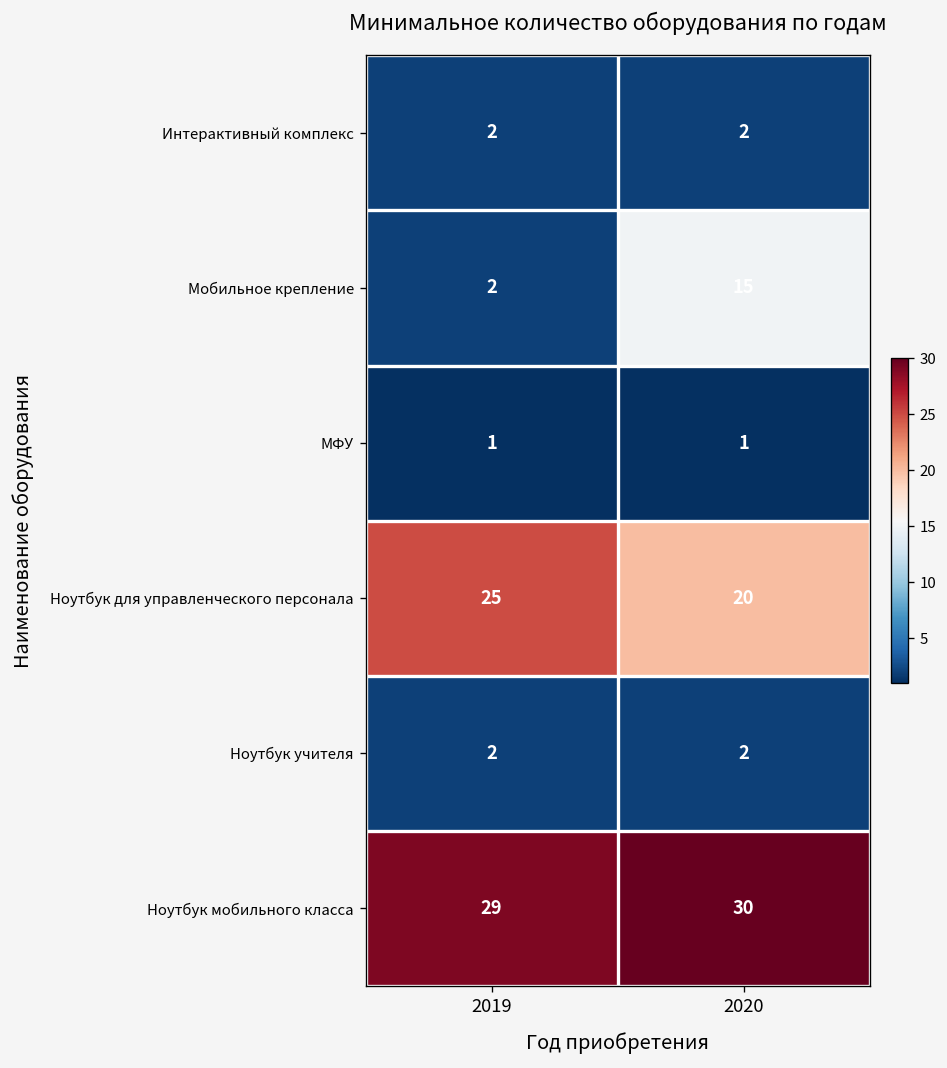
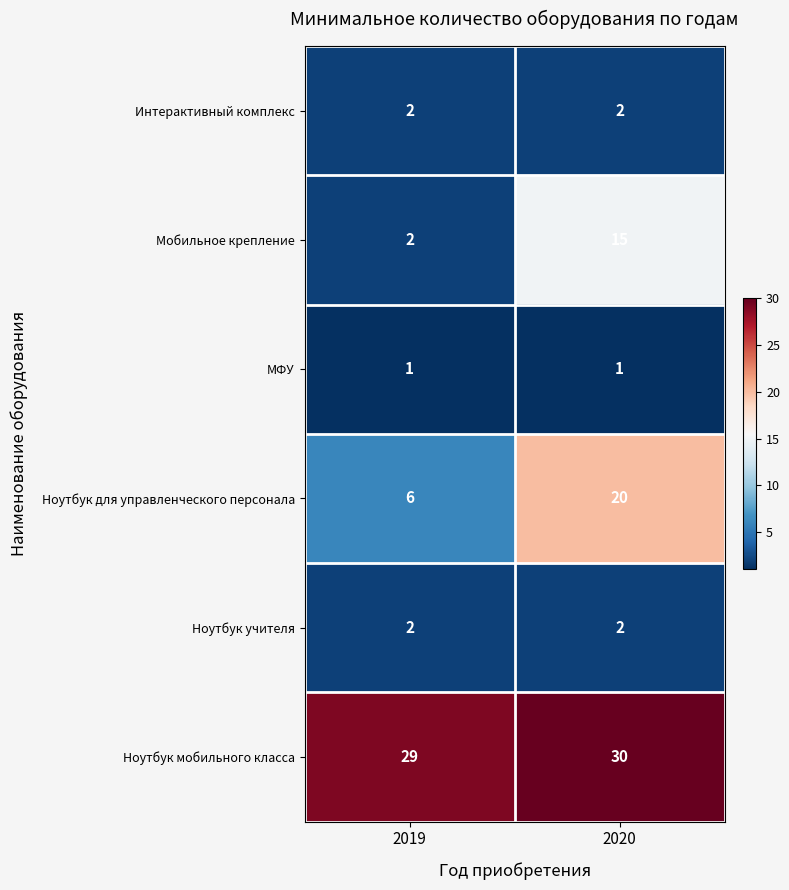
Ноутбук для управленческого персонала, 2019: 25 -> 6
